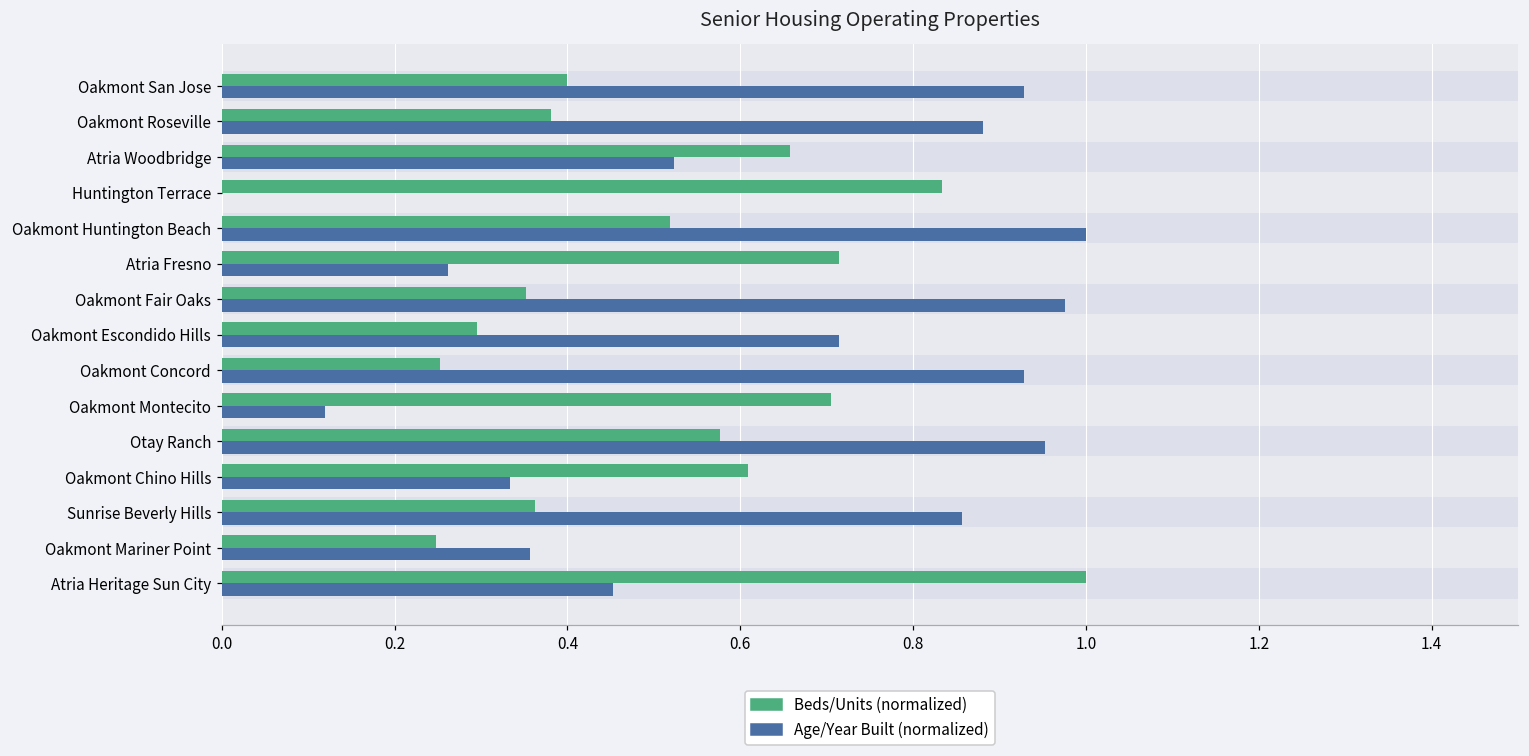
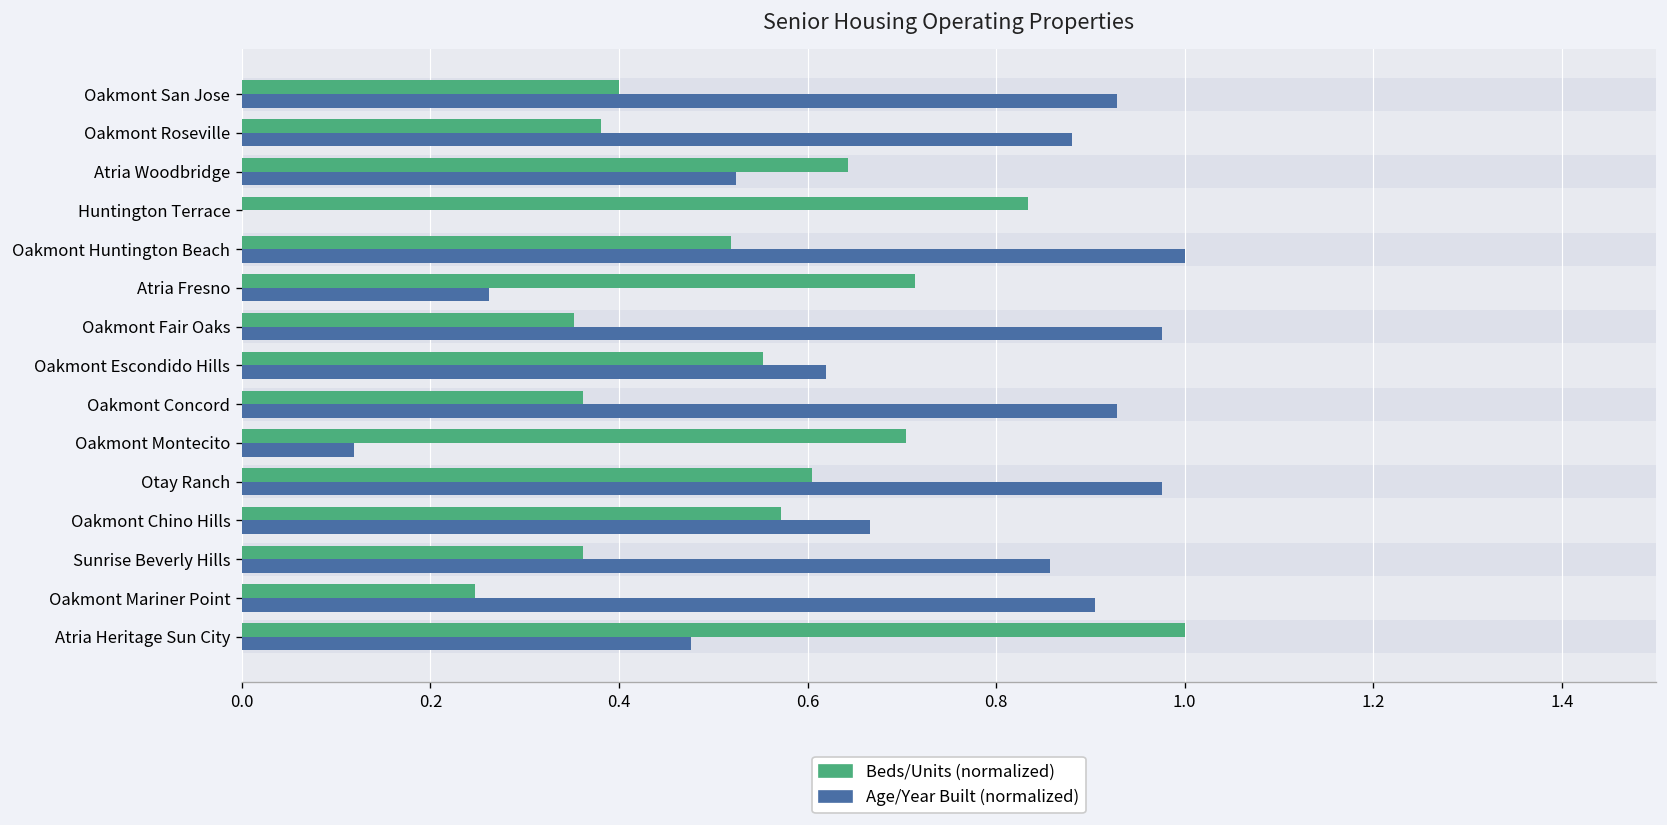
Beds/Units (normalized), Atria Woodbridge: 0.66 -> 0.64
Beds/Units (normalized), Oakmont Escondido Hills: 0.30 -> 0.55
Age/Year Built (normalized), Oakmont Escondido Hills: 0.71 -> 0.62
Beds/Units (normalized), Oakmont Concord: 0.25 -> 0.36
Beds/Units (normalized), Otay Ranch: 0.58 -> 0.60
Age/Year Built (normalized), Otay Ranch: 0.95 -> 0.98
Beds/Units (normalized), Oakmont Chino Hills: 0.61 -> 0.57
Age/Year Built (normalized), Oakmont Chino Hills: 0.33 -> 0.67
Age/Year Built (normalized), Oakmont Mariner Point: 0.36 -> 0.90
Age/Year Built (normalized), Atria Heritage Sun City: 0.45 -> 0.48
